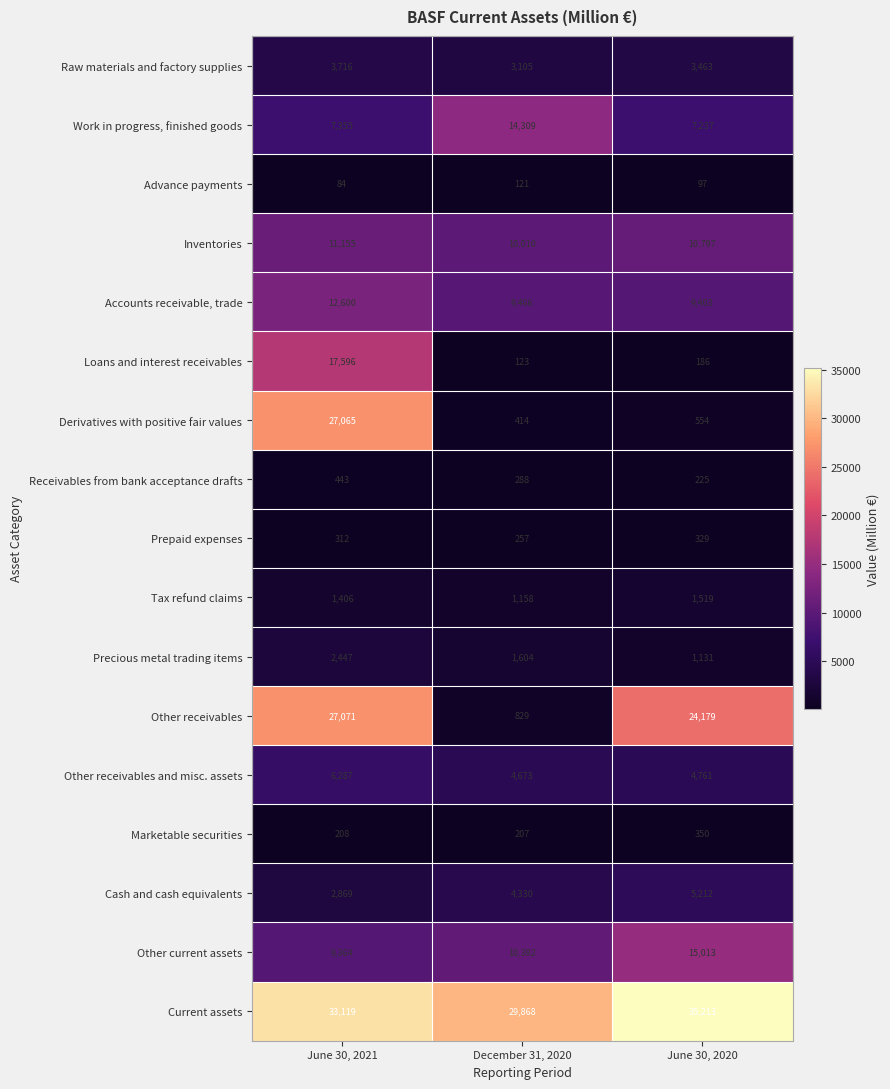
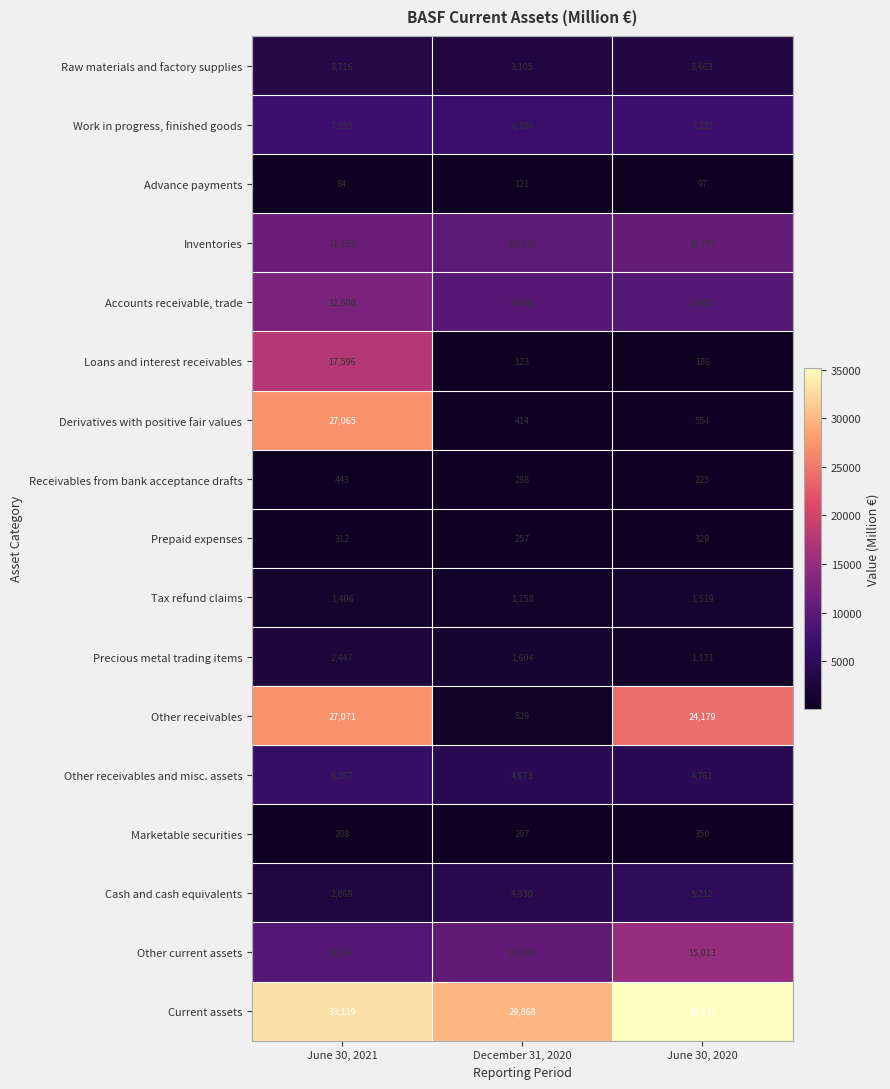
Work in progress, finished goods, December 31, 2020: 14,309 -> 6,784
